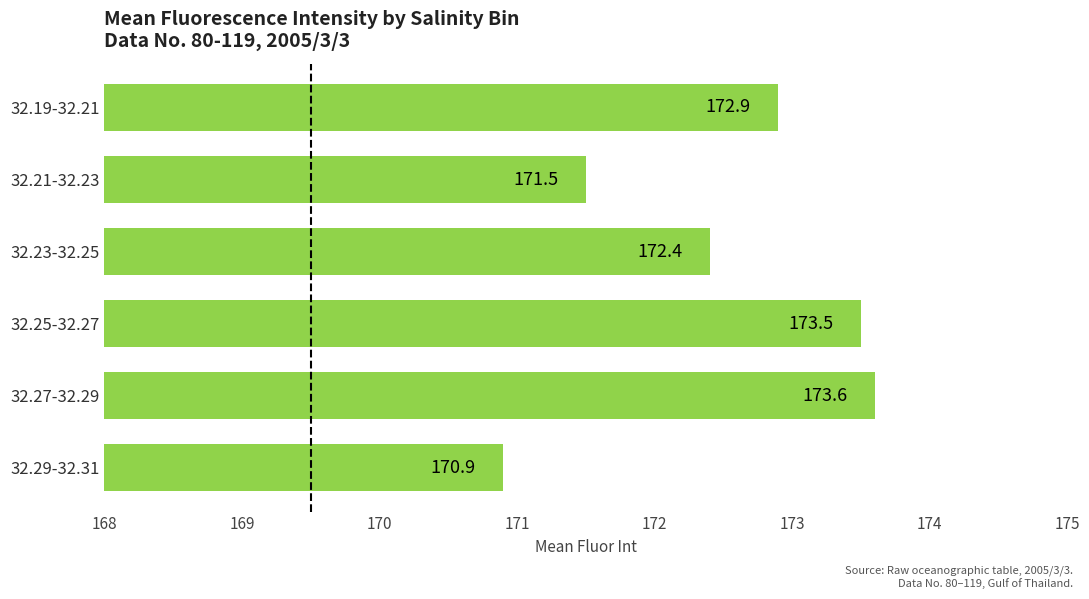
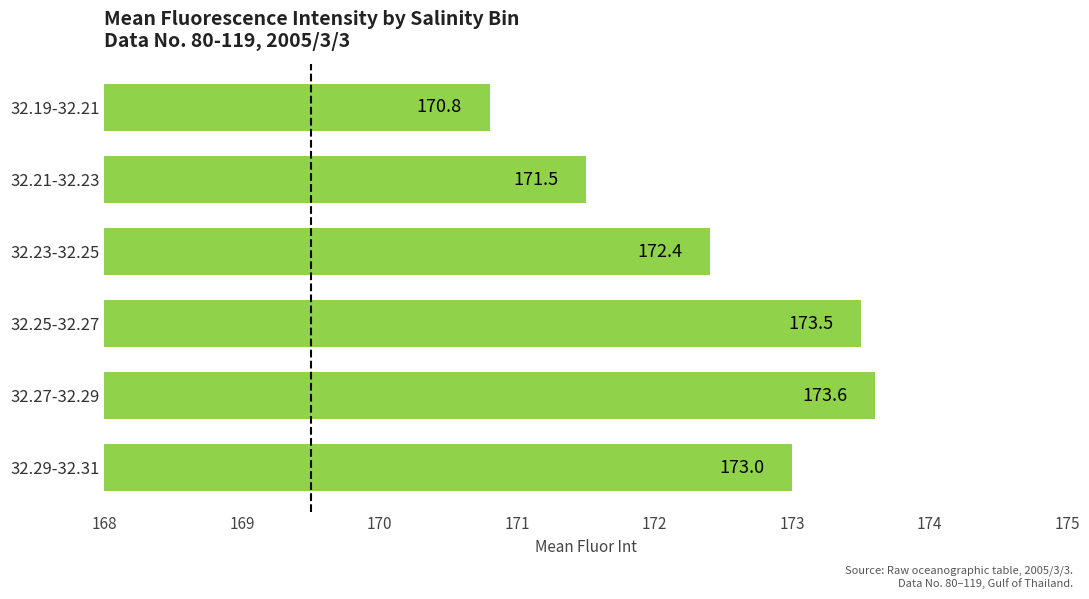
32.19-32.21: 172.9 -> 170.8
32.29-32.31: 170.9 -> 173.0
